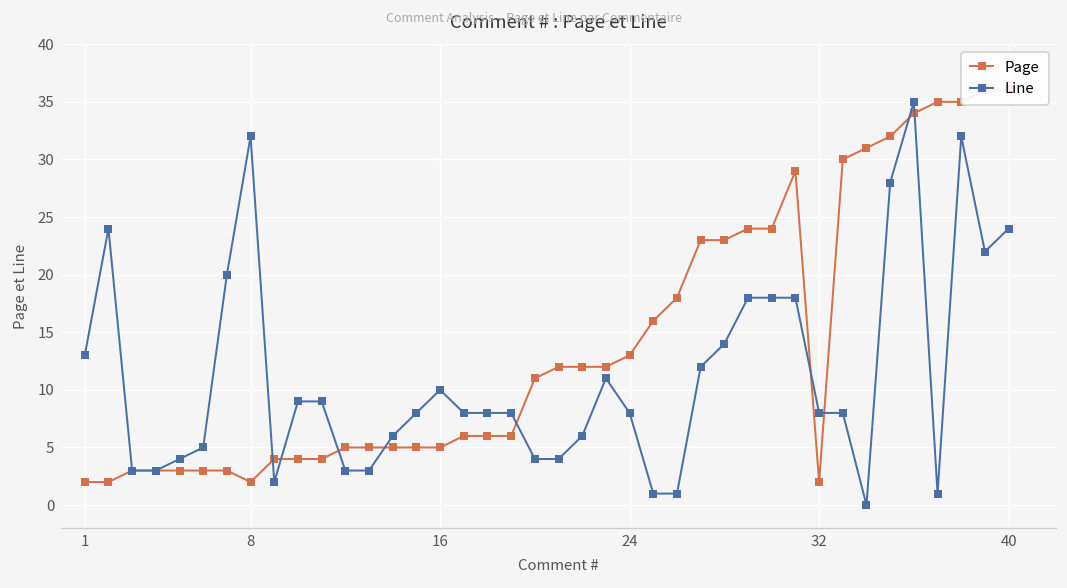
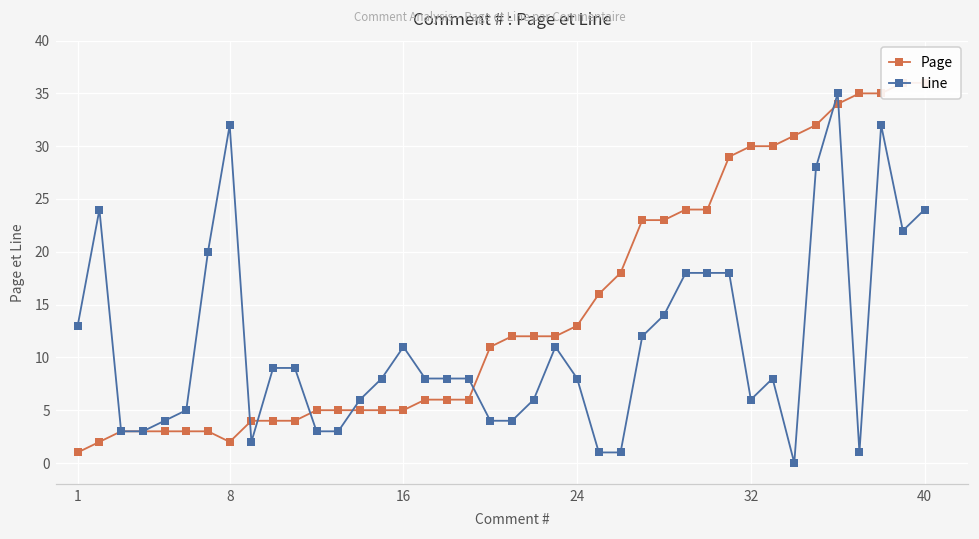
Page, 1: 2 -> 1
Line, 16: 10 -> 11
Page, 32: 2 -> 30
Line, 32: 8 -> 6
